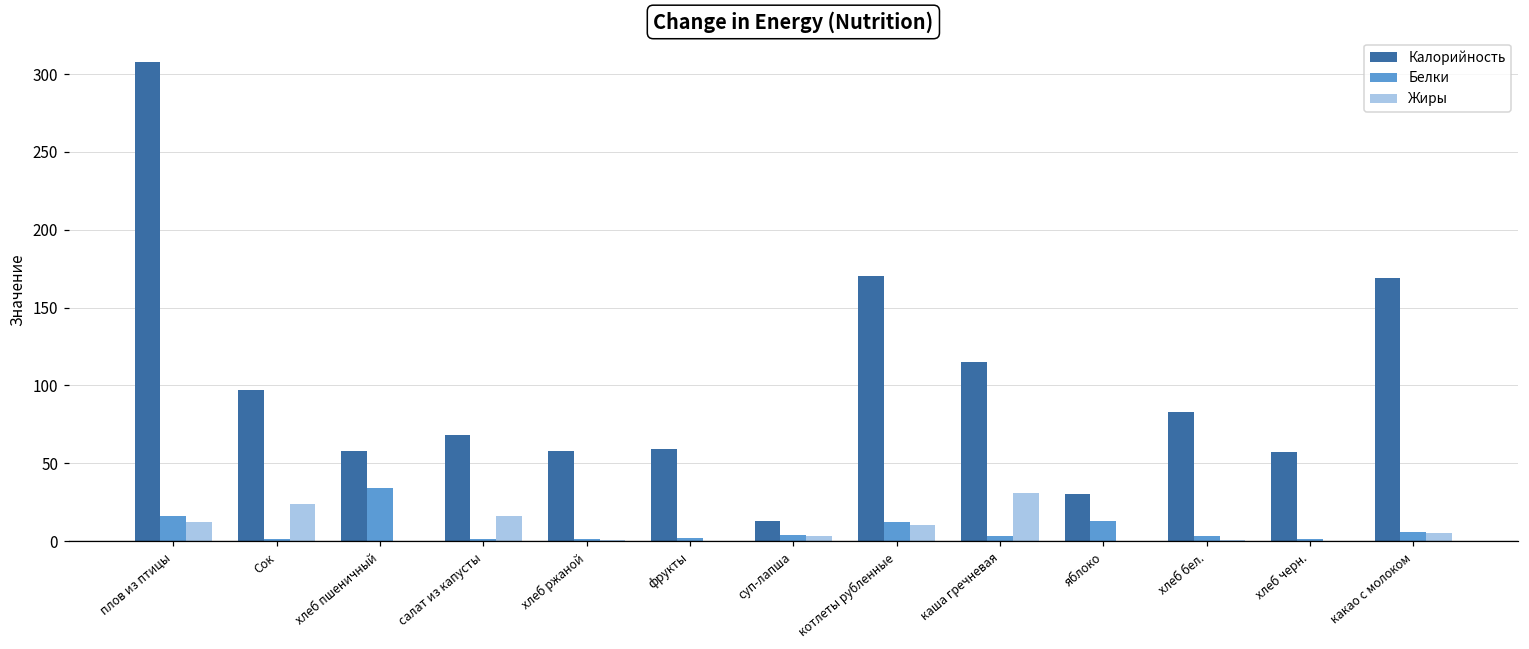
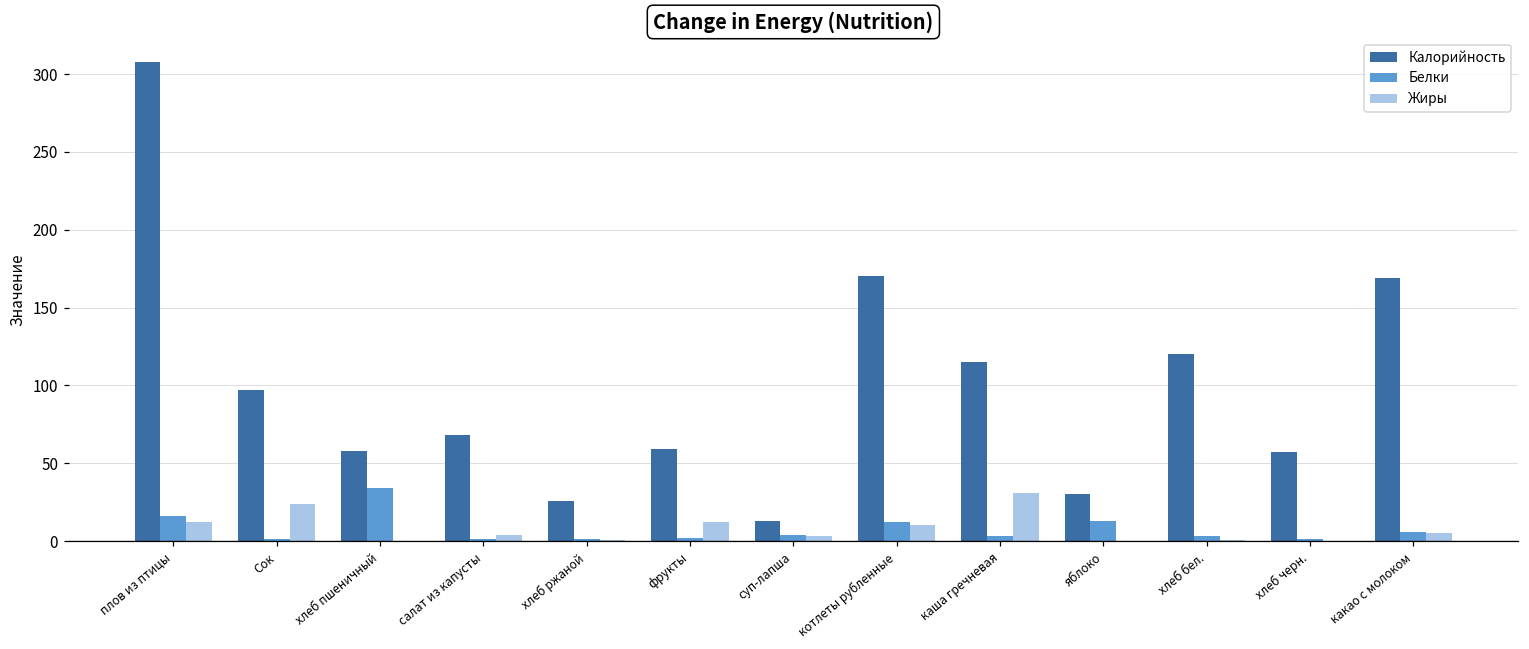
Жиры, салат из капусты: 16 -> 4
Калорийность, хлеб ржаной: 58 -> 26
Жиры, фрукты: 0 -> 12
Калорийность, хлеб бел.: 83 -> 120
